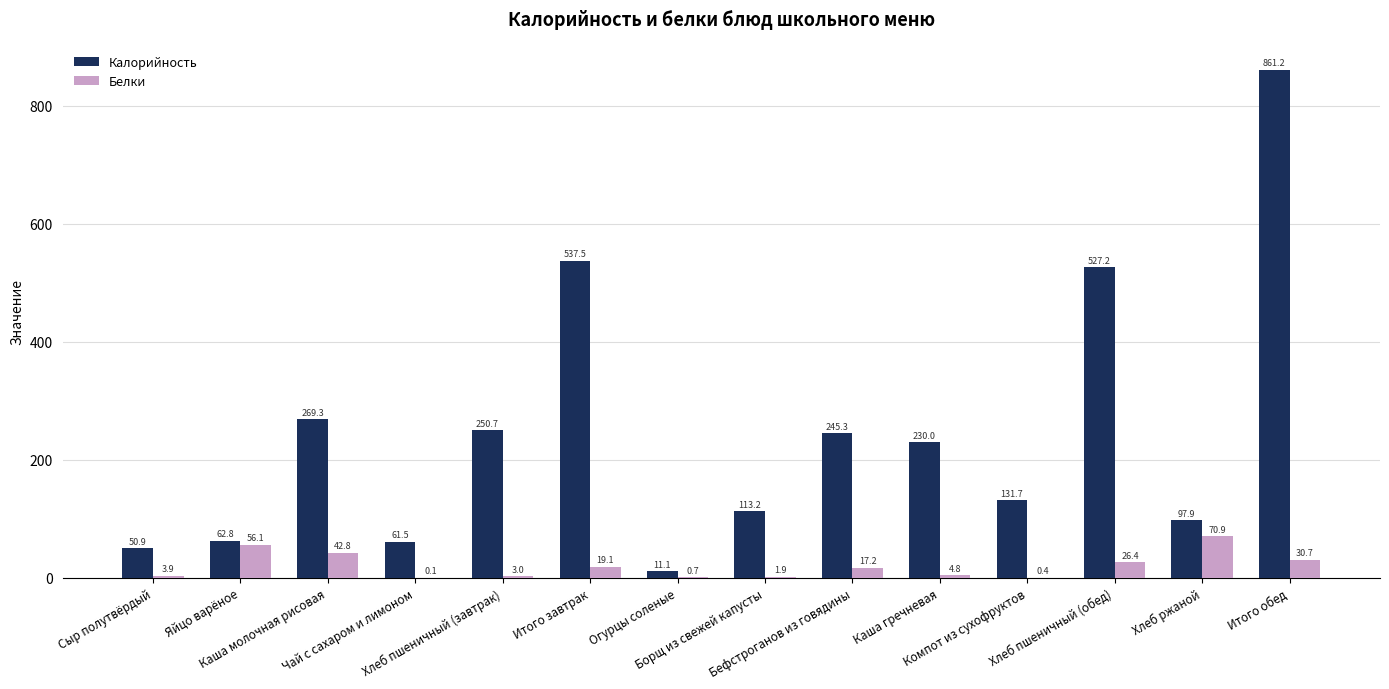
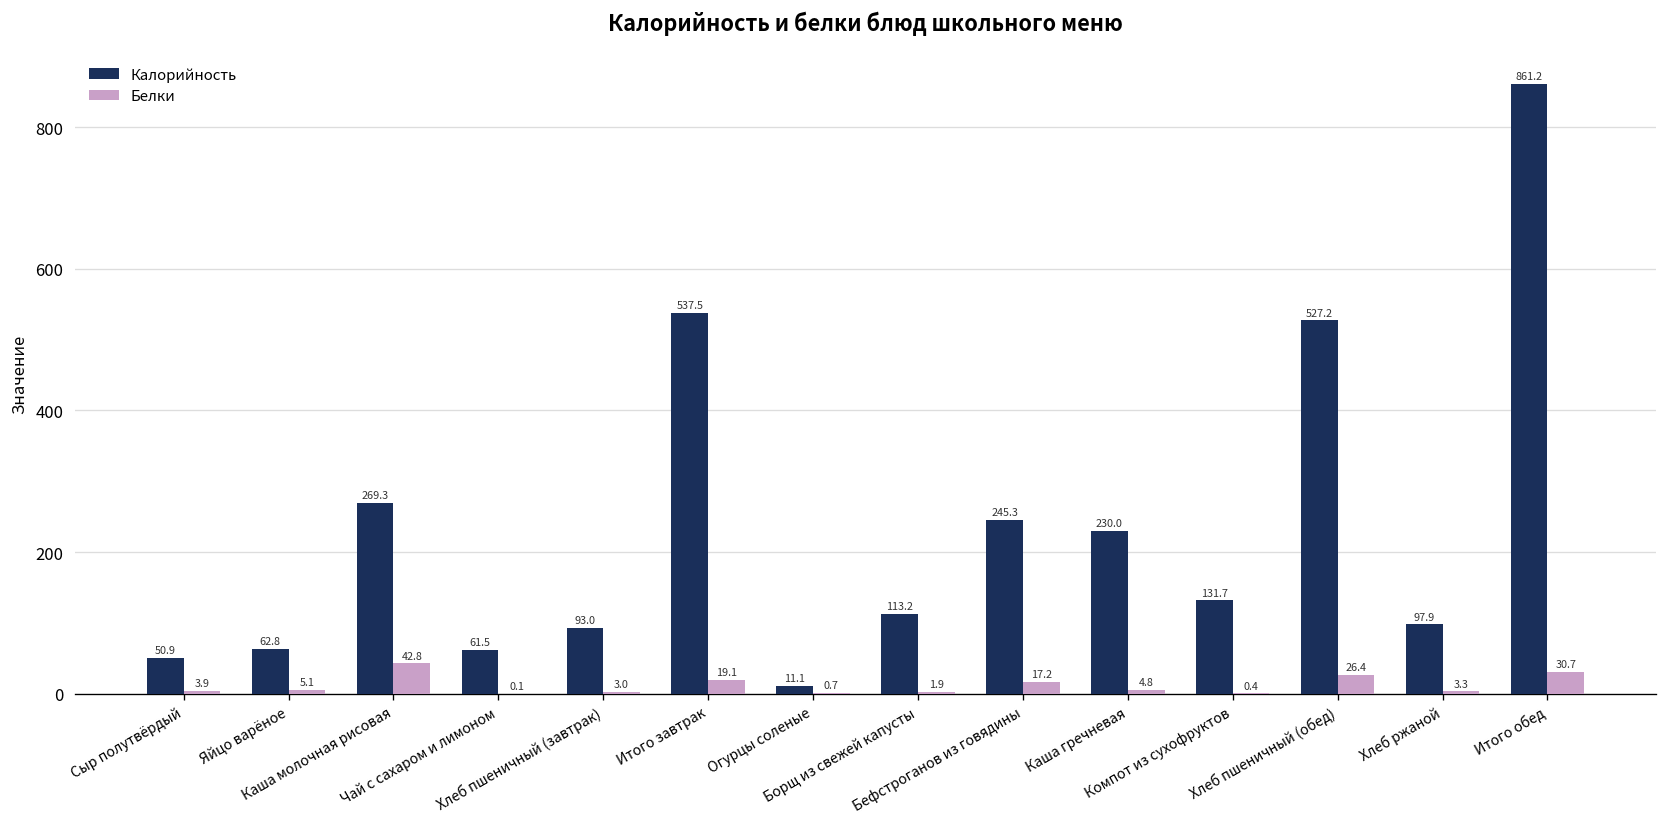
Белки, Яйцо варёное: 56.1 -> 5.1
Калорийность, Хлеб пшеничный (завтрак): 250.7 -> 93.0
Белки, Хлеб ржаной: 70.9 -> 3.3
